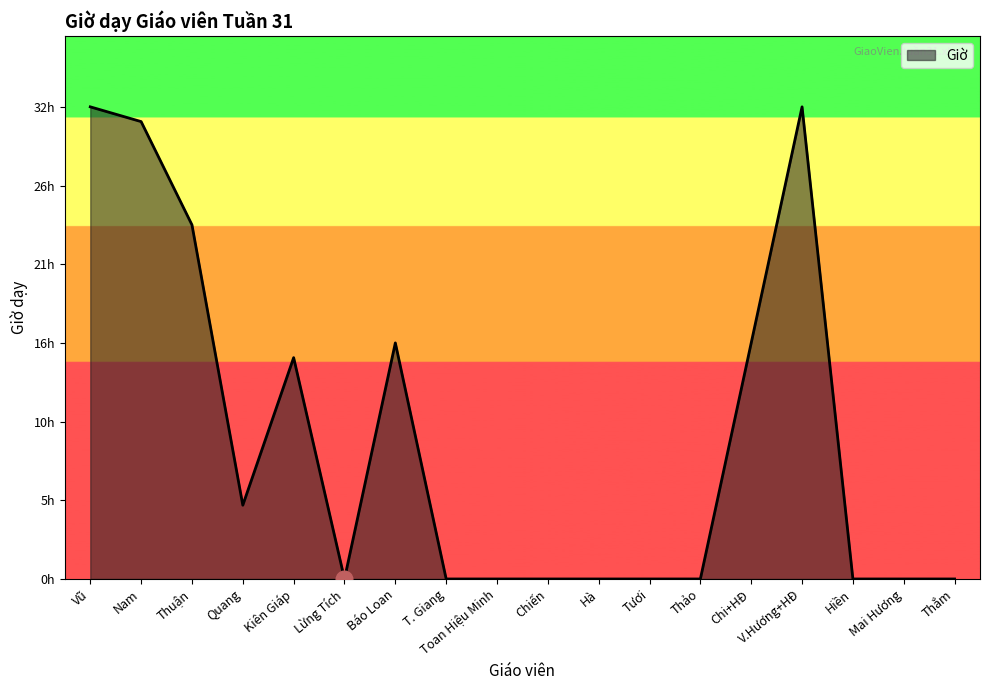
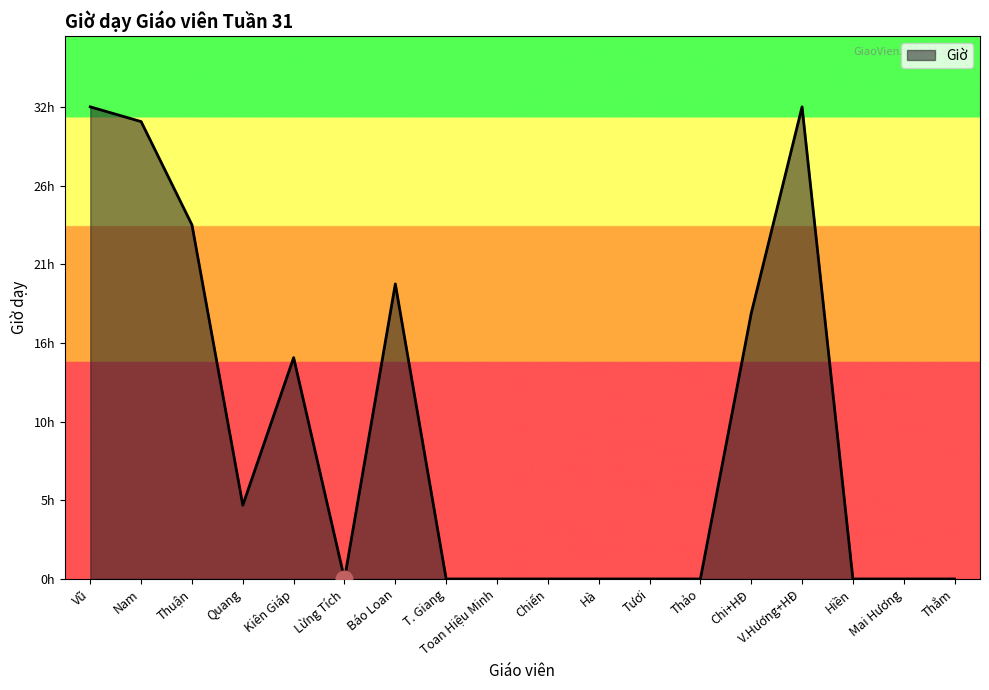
Giờ, Báo Loan: 16h -> 20h
Giờ, Chi+HĐ: 16h -> 18h
